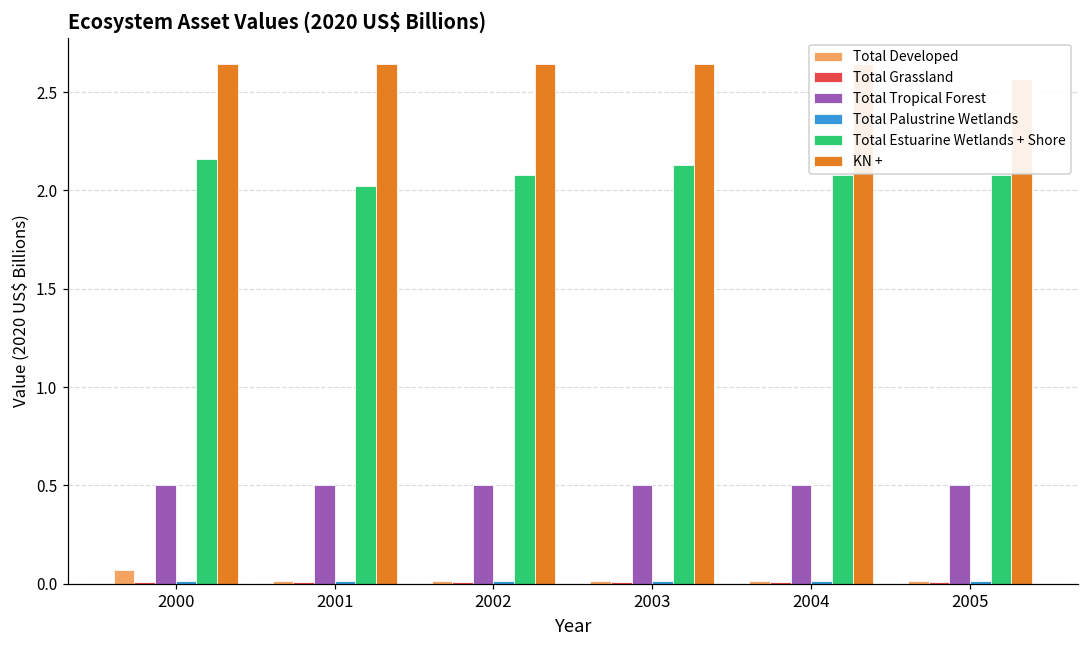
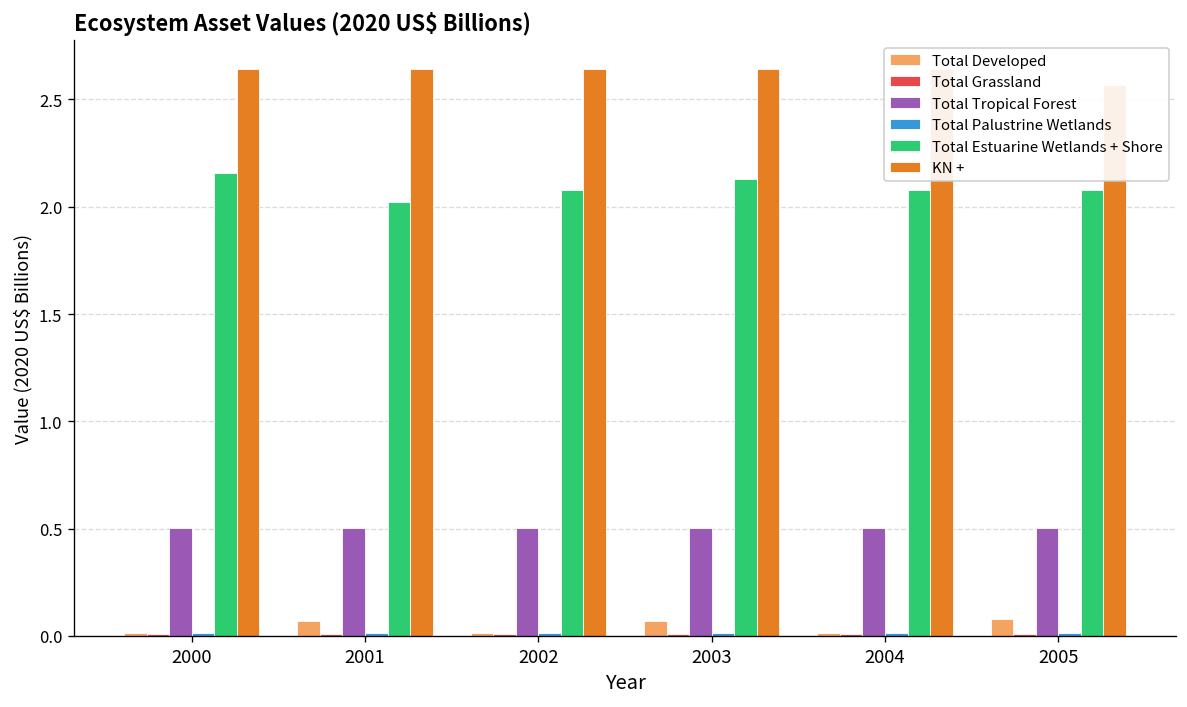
Total Developed, 2000: 0.07 -> 0.01
Total Developed, 2001: 0.01 -> 0.07
Total Developed, 2003: 0.01 -> 0.07
Total Developed, 2005: 0.01 -> 0.08
